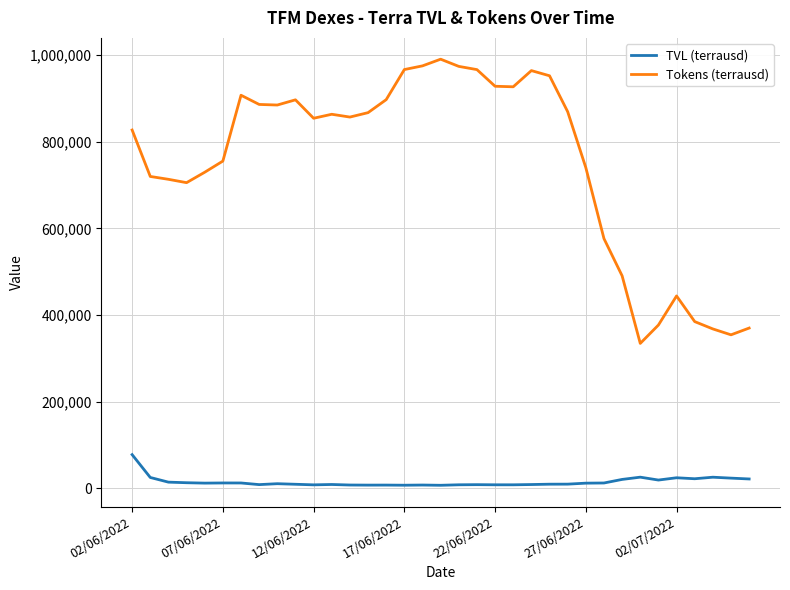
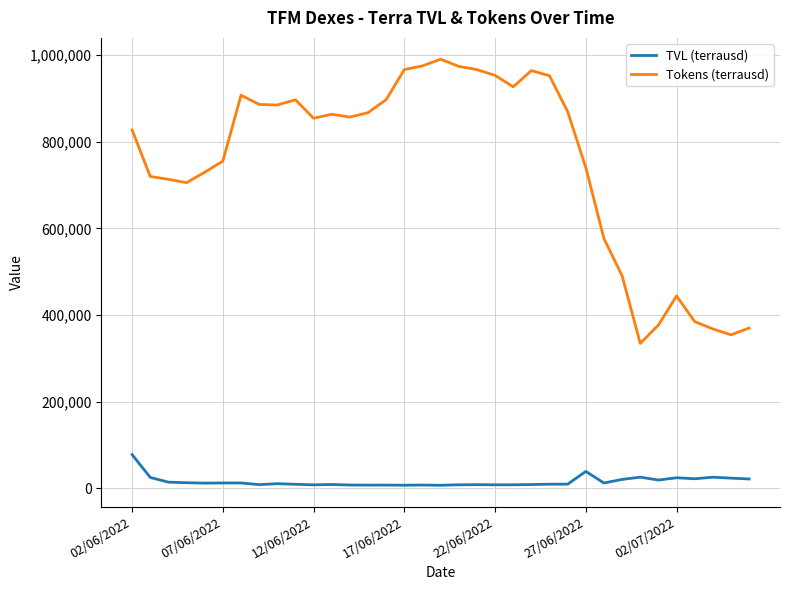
Tokens (terrausd), 22/06/2022: 930,000 -> 950,000
TVL (terrausd), 27/06/2022: 10,000 -> 40,000
